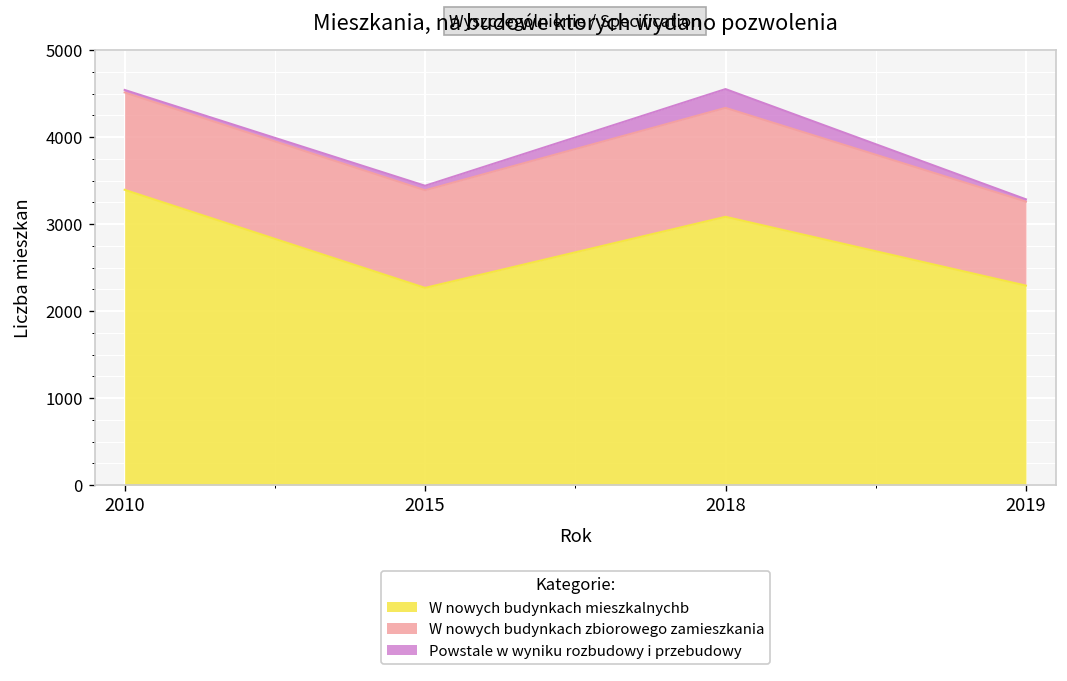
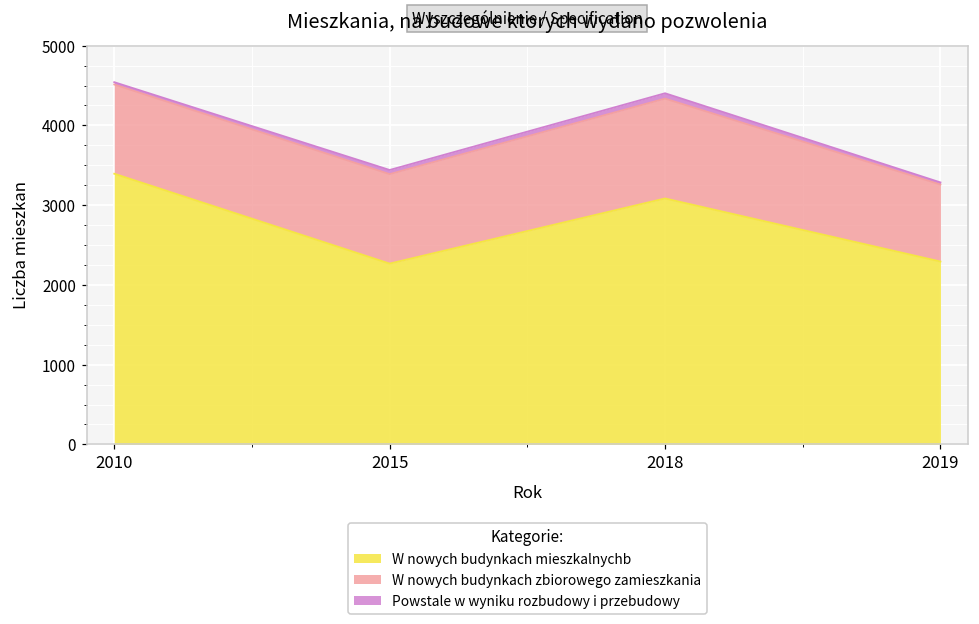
Powstale w wyniku rozbudowy i przebudowy, 2018: 200 -> 100
